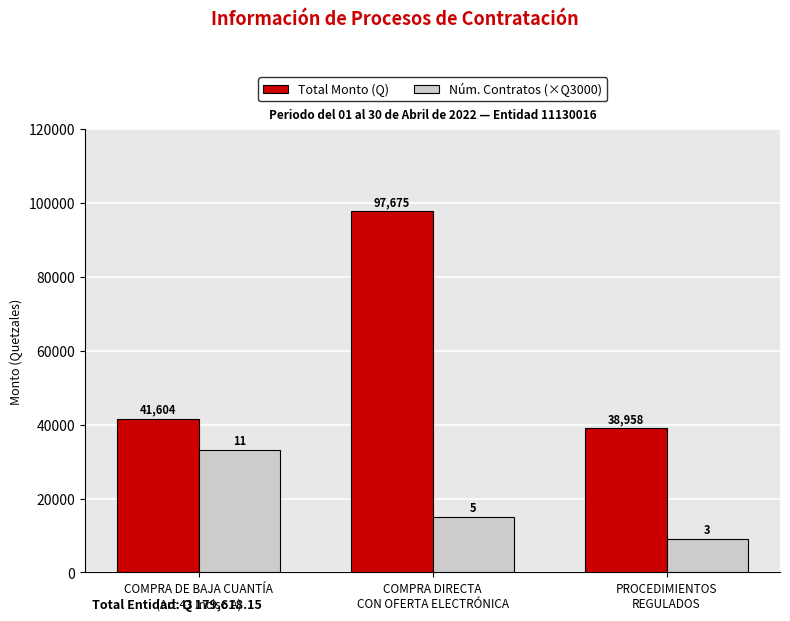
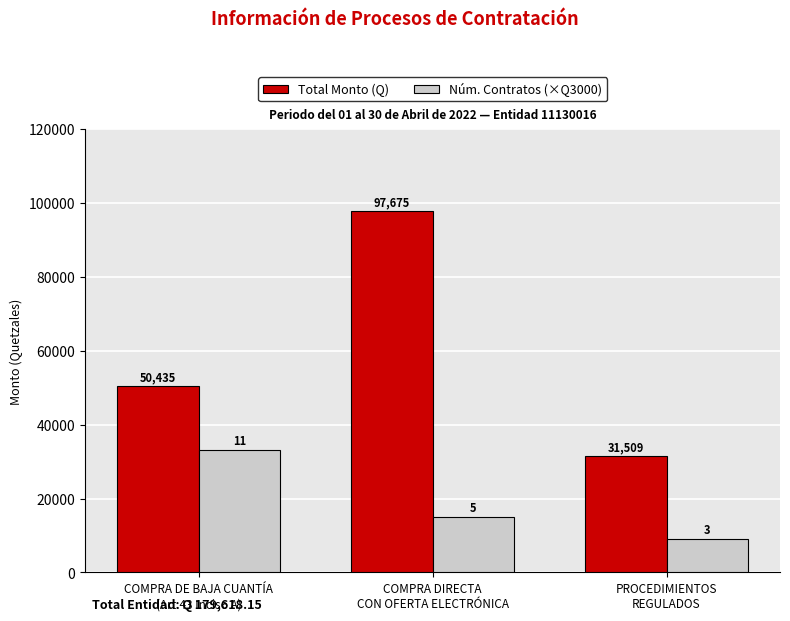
Total Monto (Q), COMPRA DE BAJA CUANTÍA (Art.43 Inciso A): 41,604 -> 50,435
Total Monto (Q), PROCEDIMIENTOS REGULADOS: 38,958 -> 31,509
